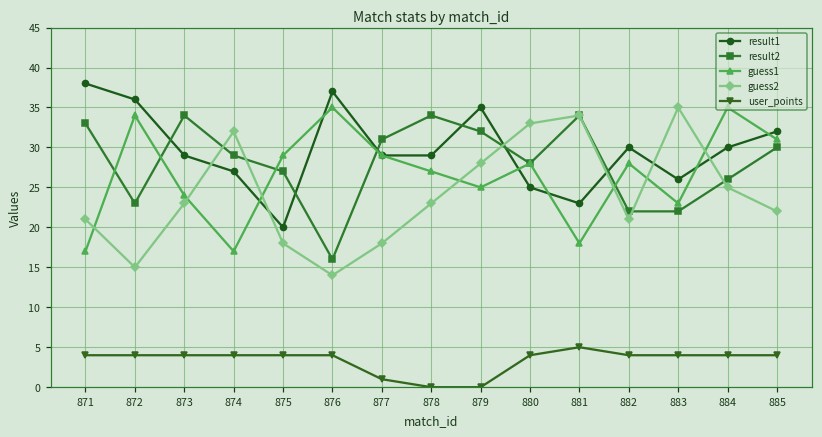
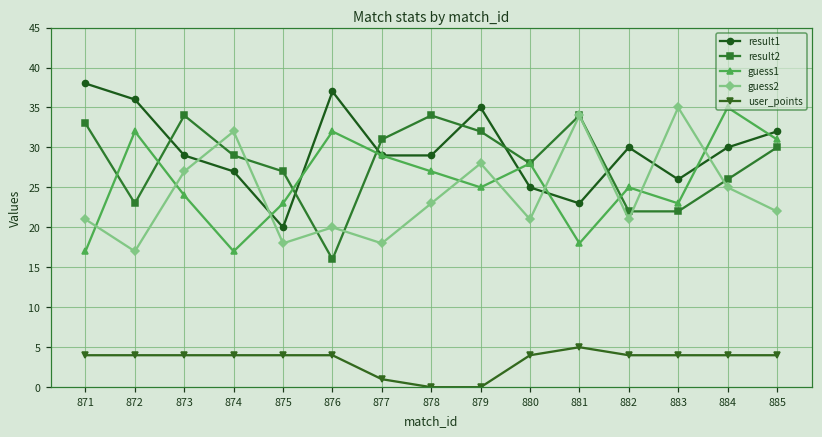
guess1, 872: 34 -> 32
guess2, 872: 15 -> 17
guess2, 873: 23 -> 27
guess1, 875: 29 -> 23
guess1, 876: 35 -> 32
guess2, 876: 14 -> 20
guess2, 880: 33 -> 21
guess1, 882: 28 -> 25
